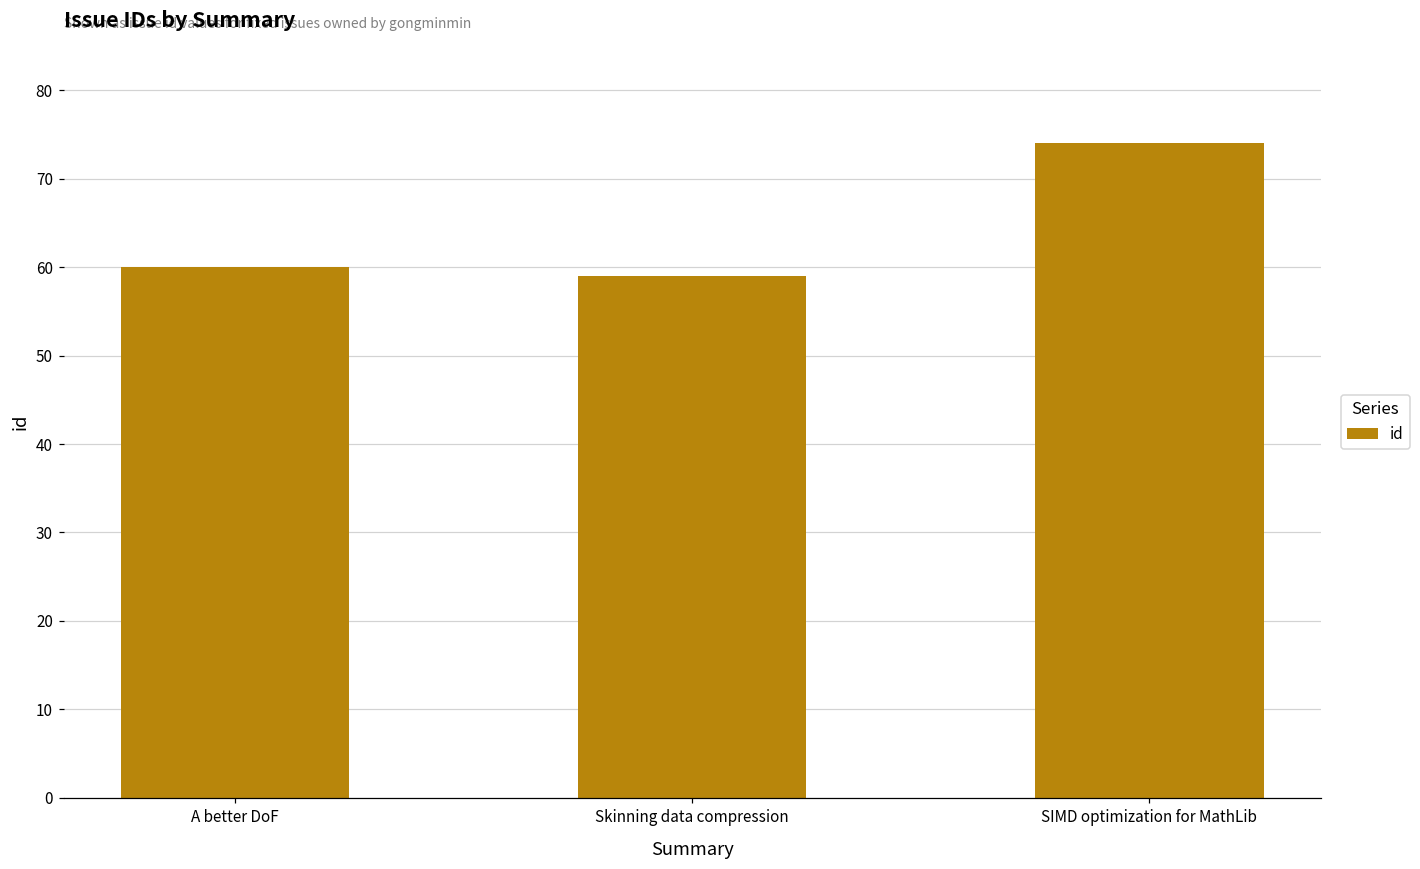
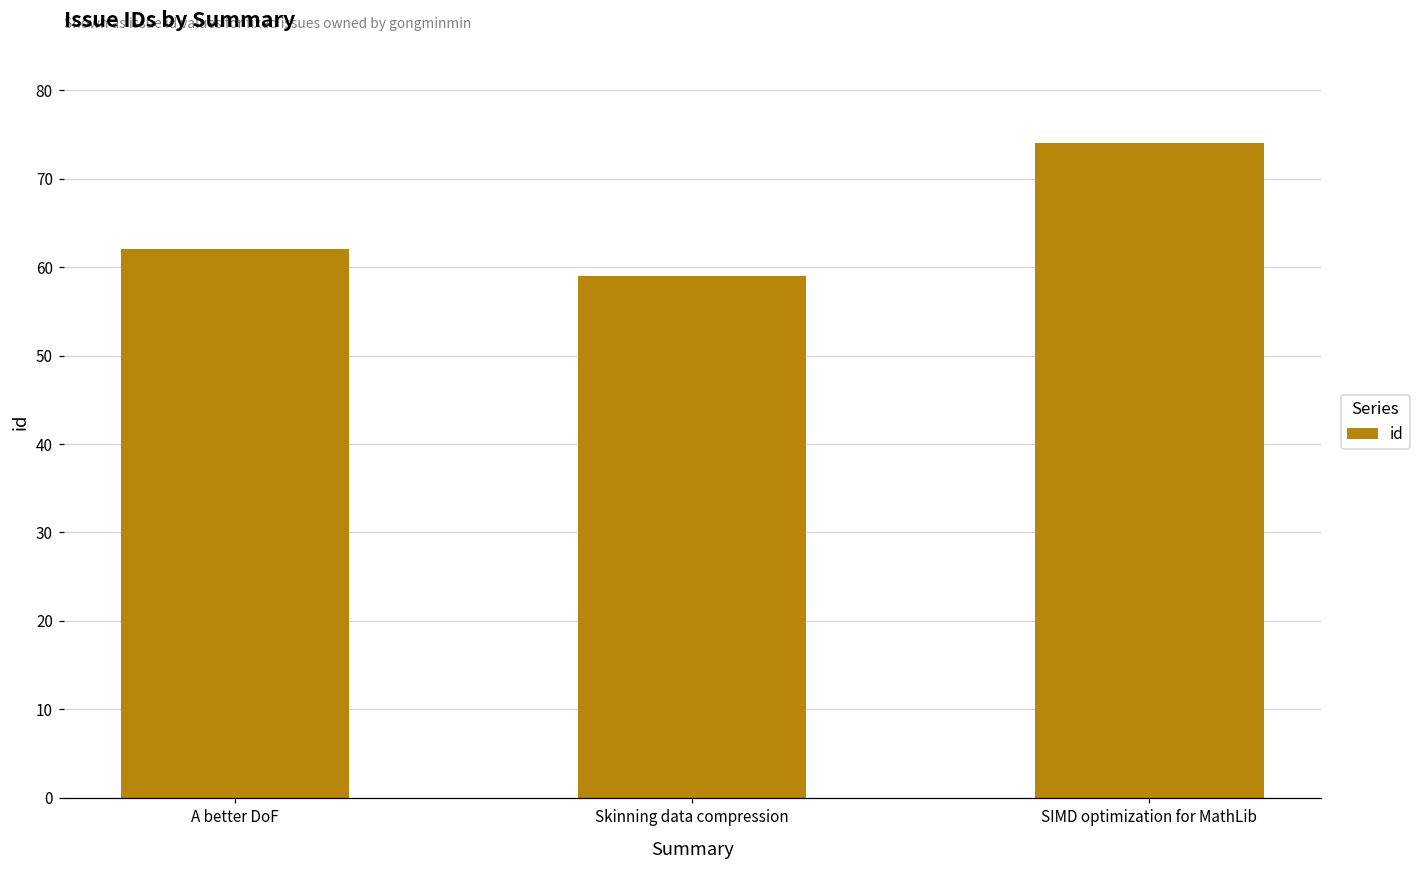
A better DoF: 60 -> 62
